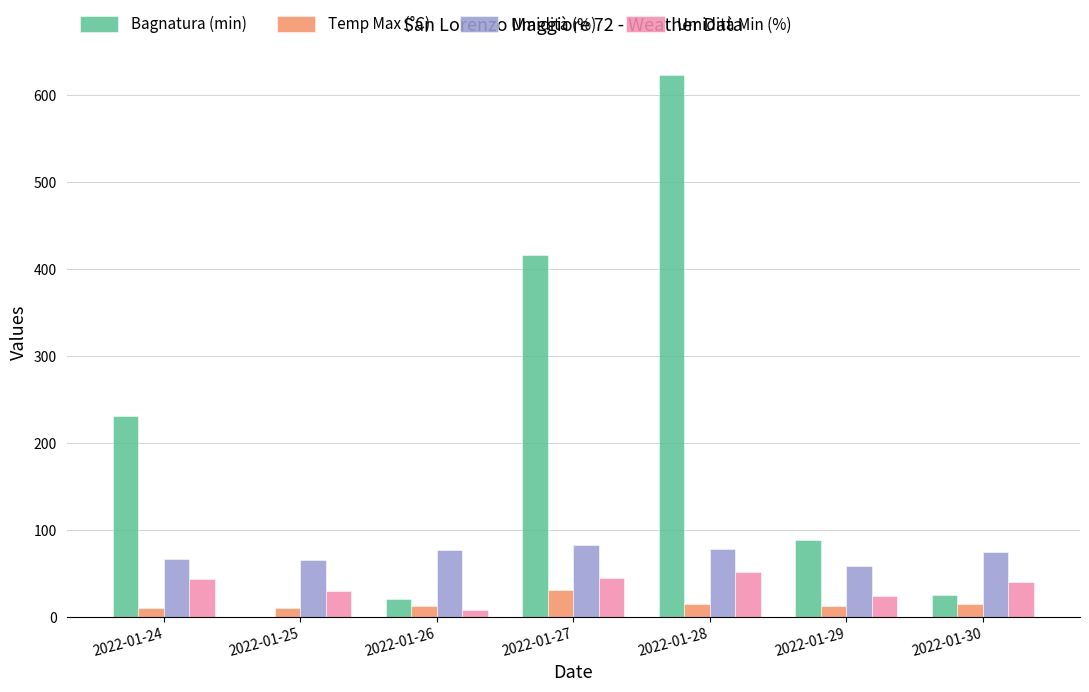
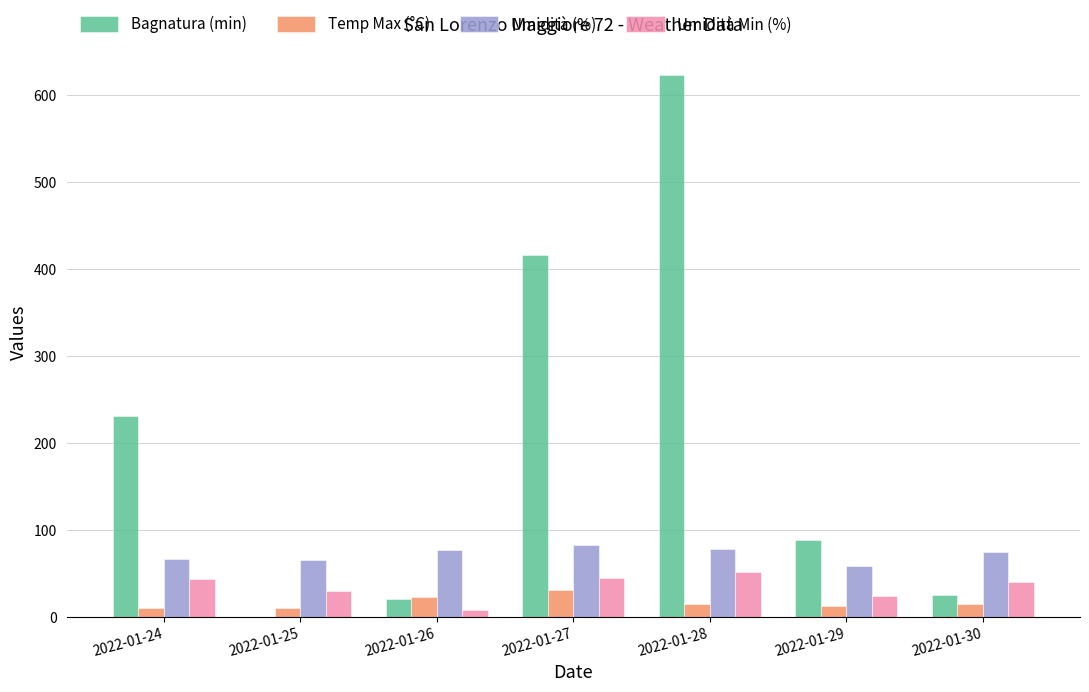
Temp Max (°C), 2022-01-26: 10 -> 20
